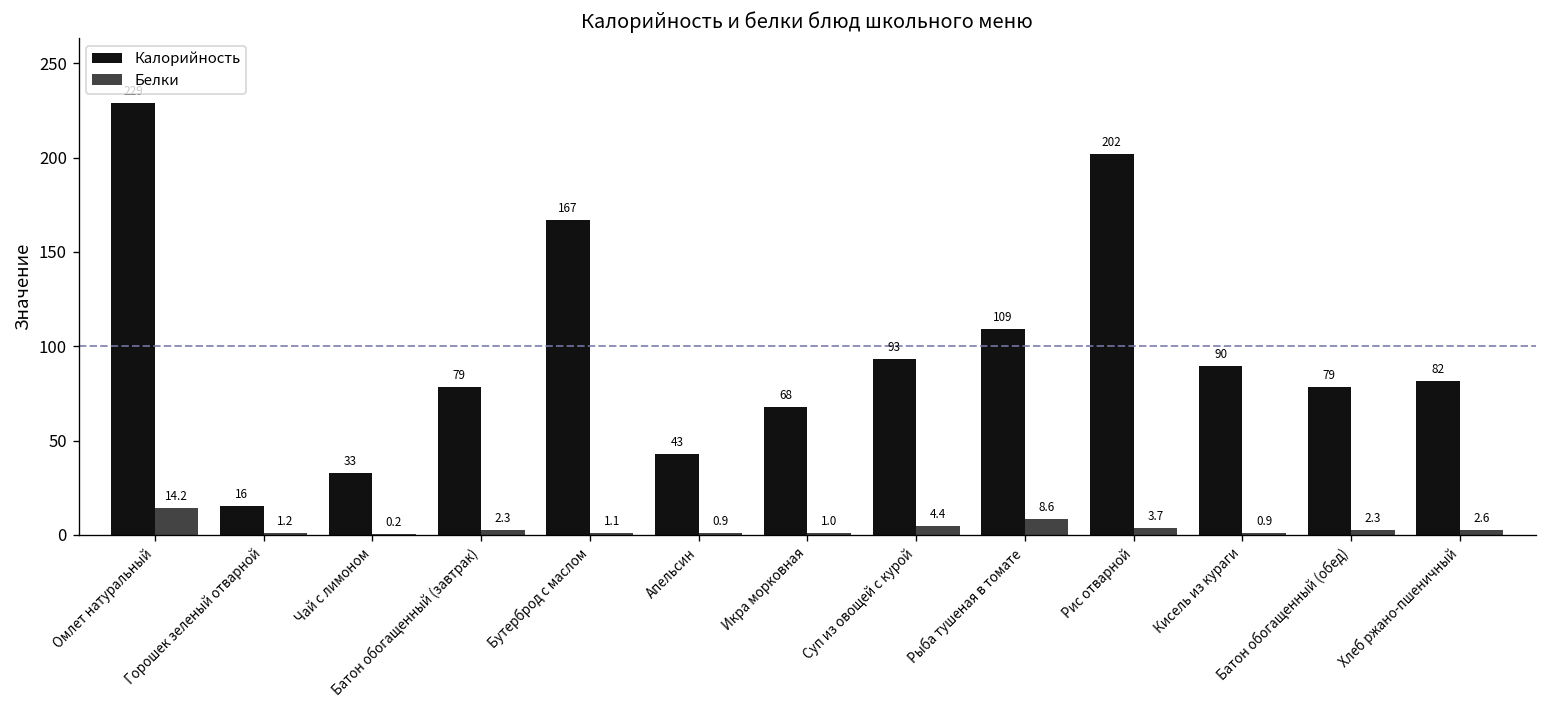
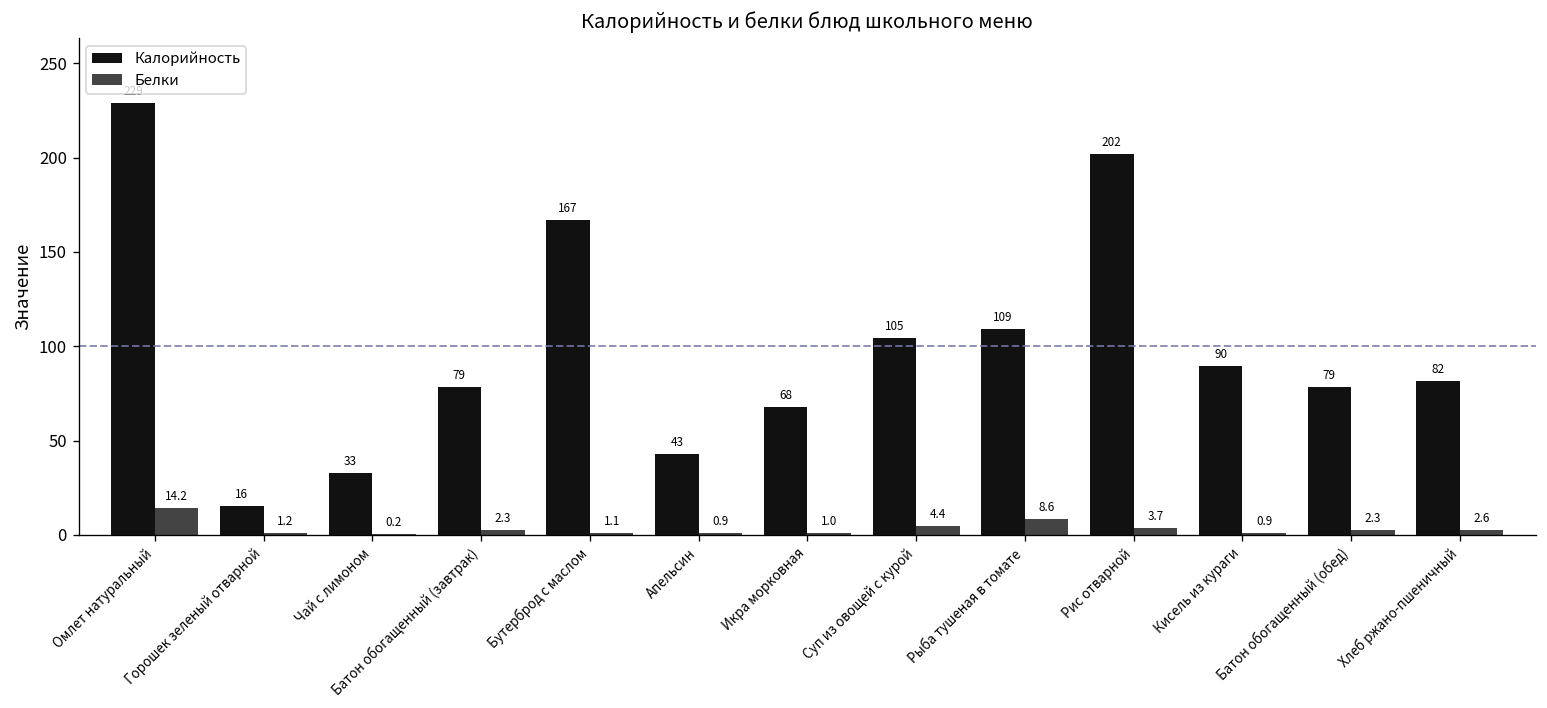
Калорийность, Суп из овощей с курой: 93 -> 105
